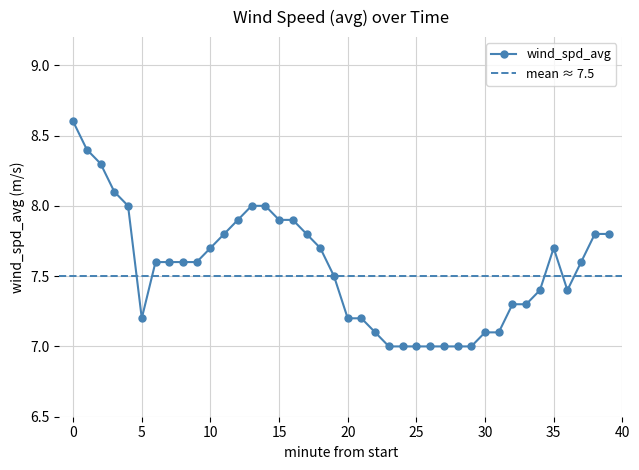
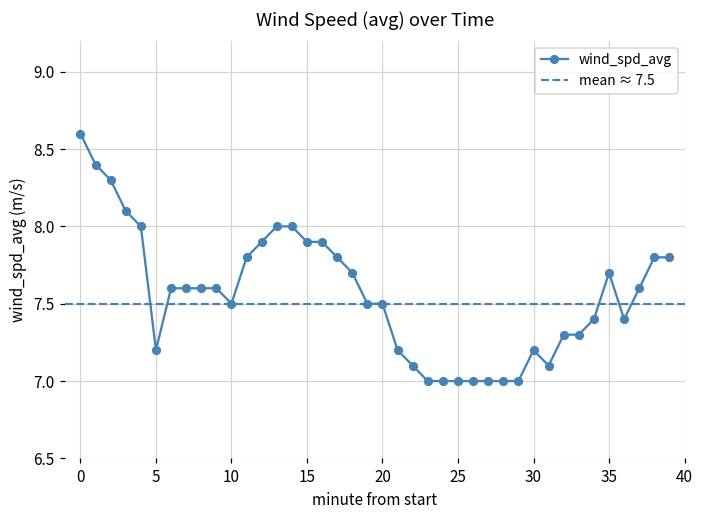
10: 7.7 -> 7.5
20: 7.2 -> 7.5
30: 7.1 -> 7.2
